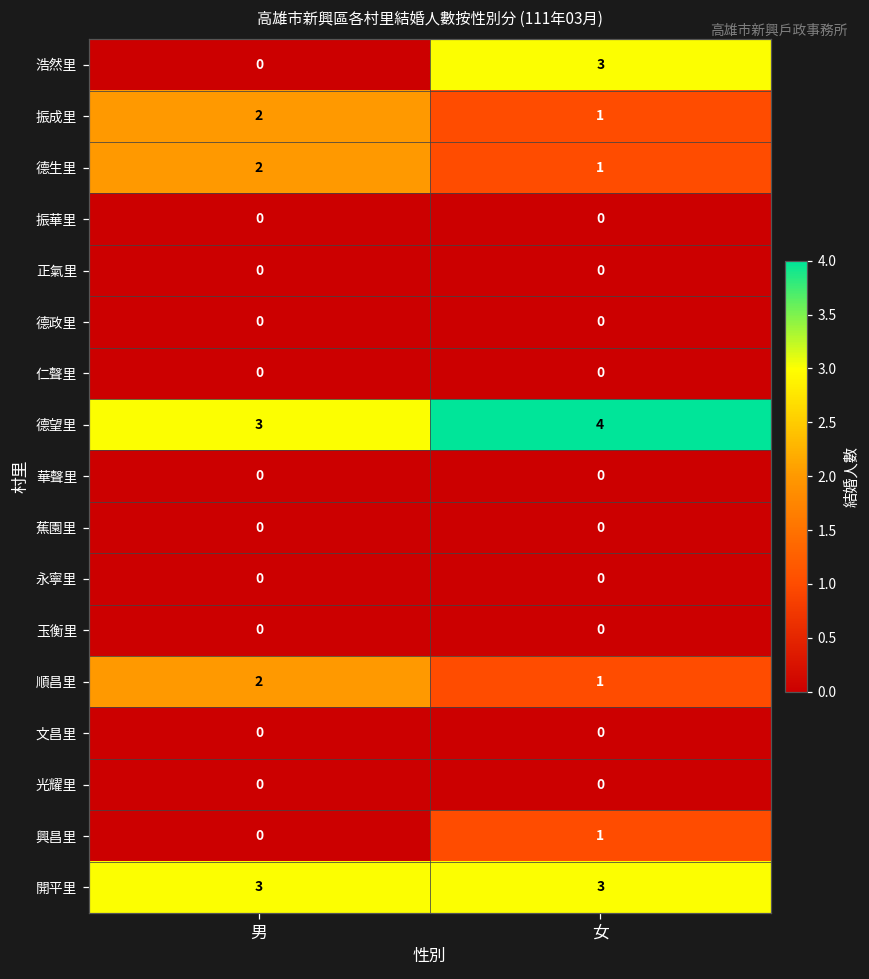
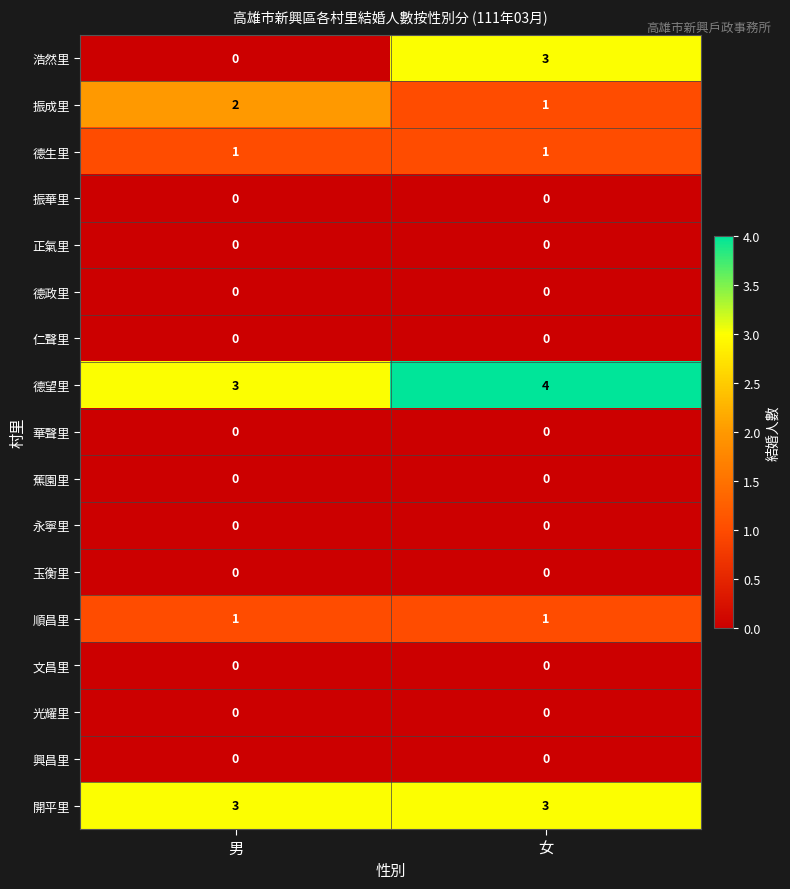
德生里, 男: 2 -> 1
順昌里, 男: 2 -> 1
興昌里, 女: 1 -> 0
